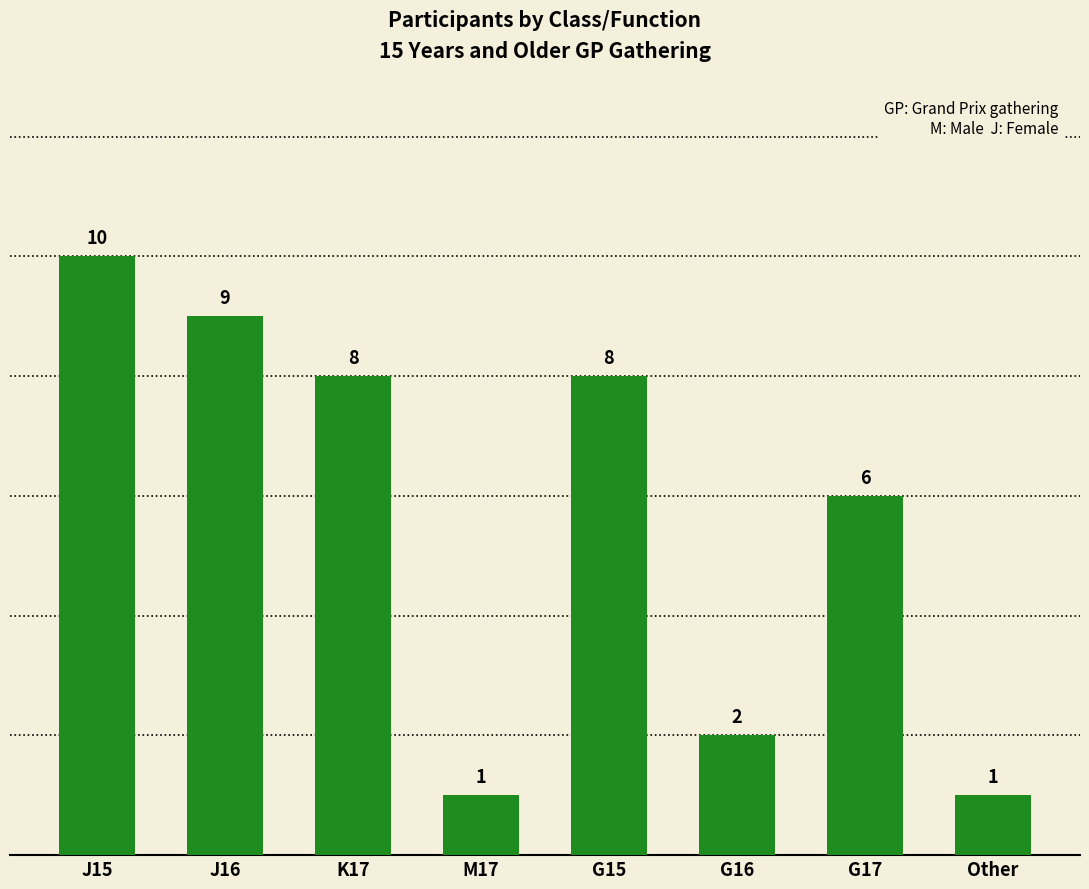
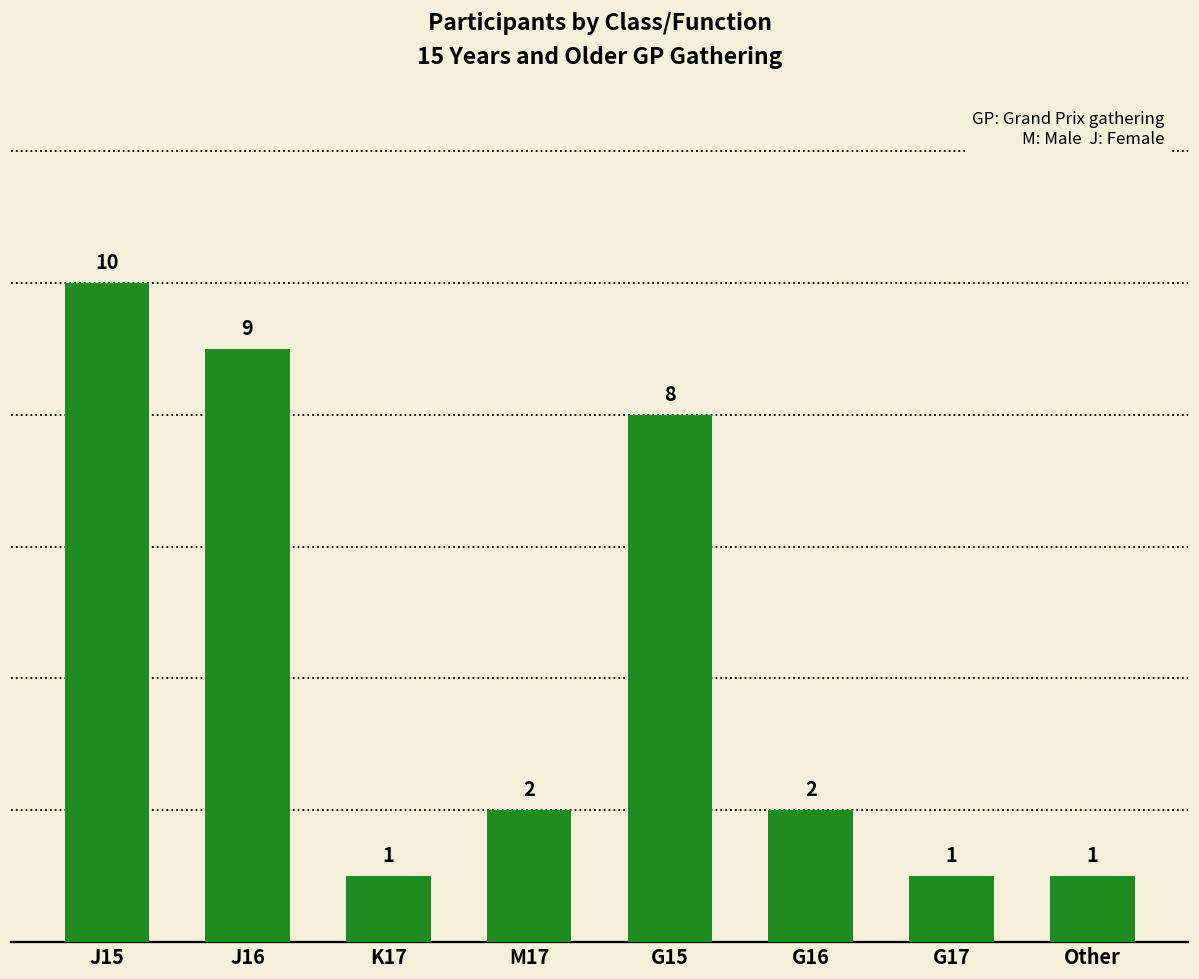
K17: 8 -> 1
M17: 1 -> 2
G17: 6 -> 1
